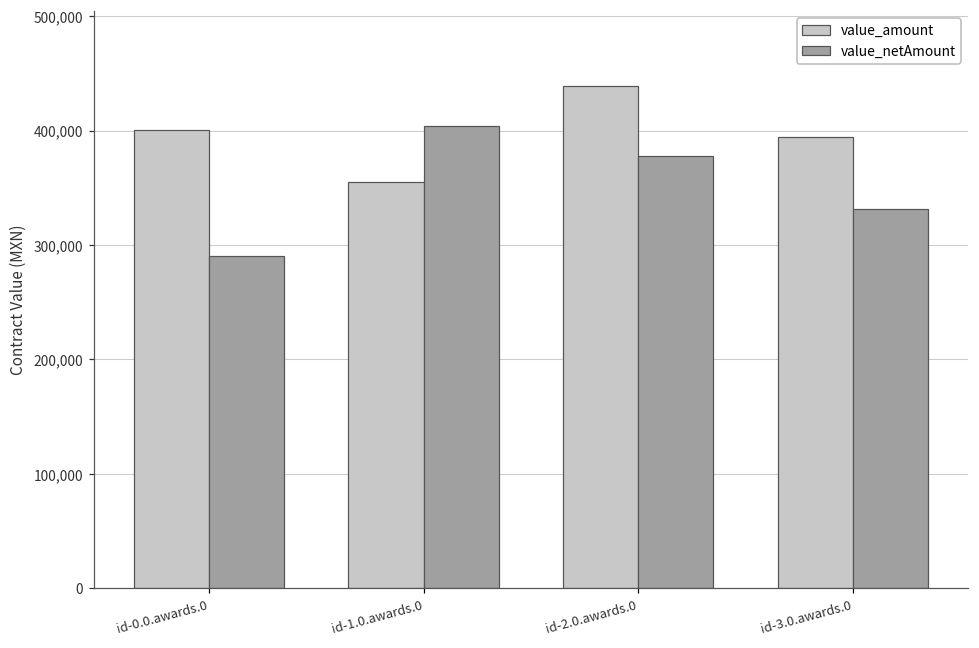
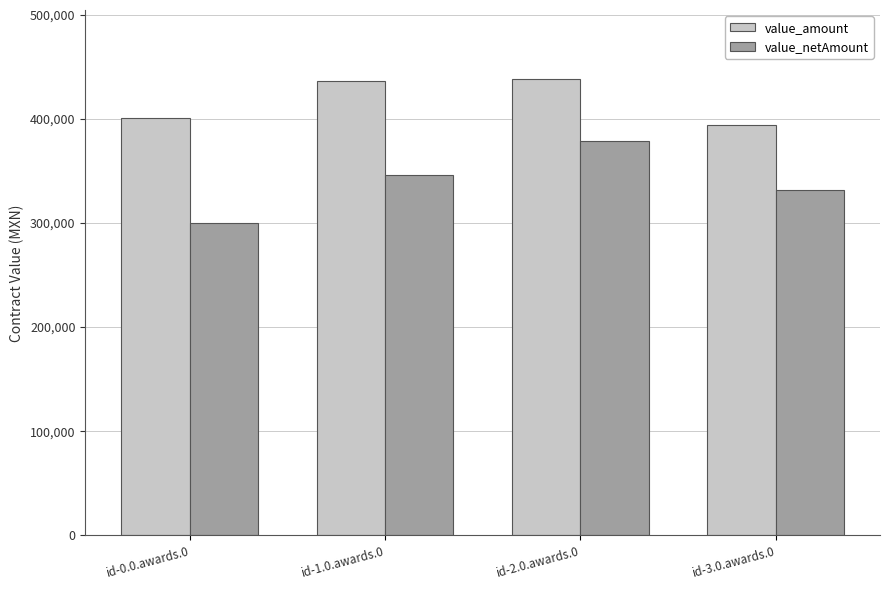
value_netAmount, id-0.0.awards.0: 291,000 -> 300,000
value_amount, id-1.0.awards.0: 355,000 -> 436,000
value_netAmount, id-1.0.awards.0: 404,000 -> 346,000
